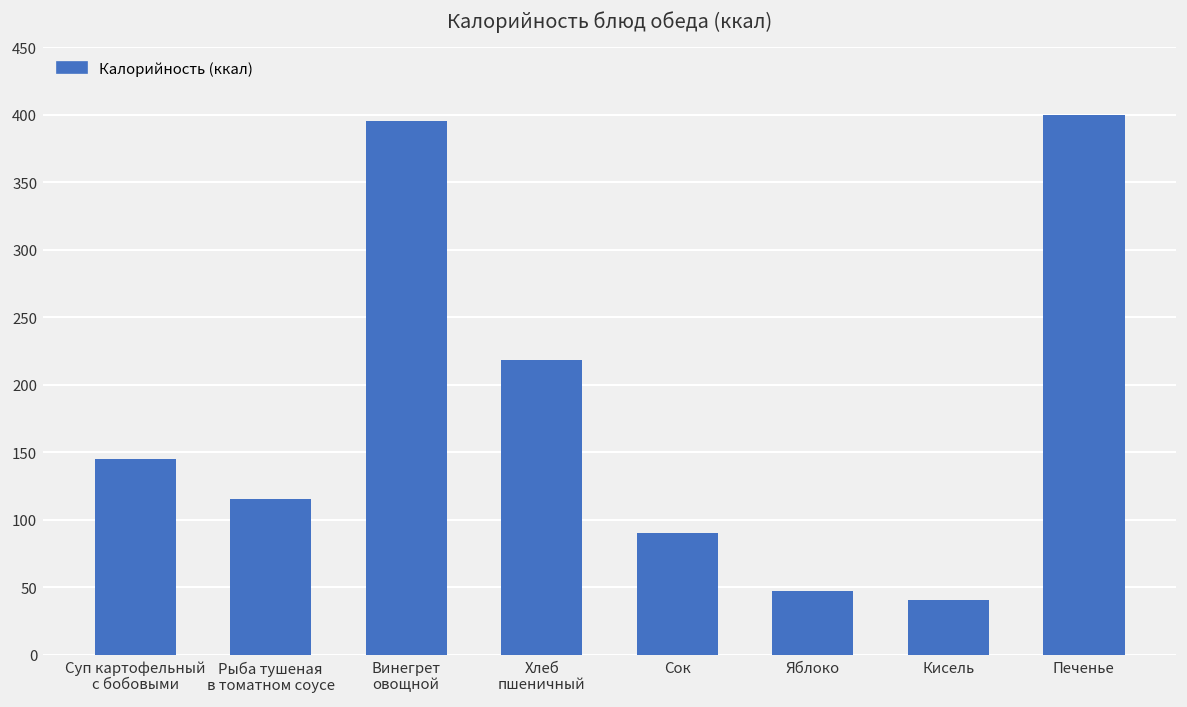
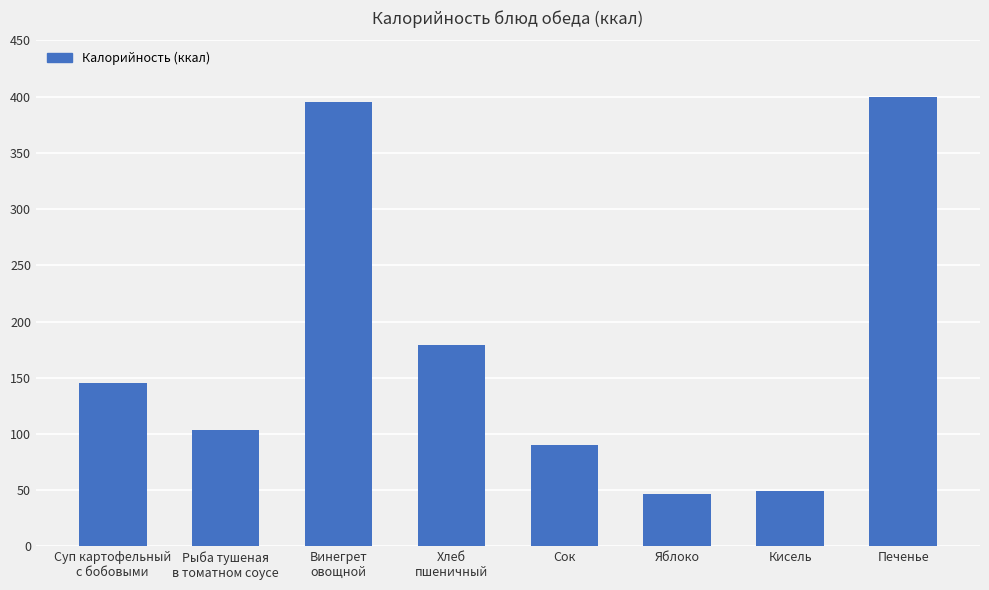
Рыба тушеная в томатном соусе: 115 -> 103
Хлеб пшеничный: 218 -> 179
Кисель: 40 -> 50
